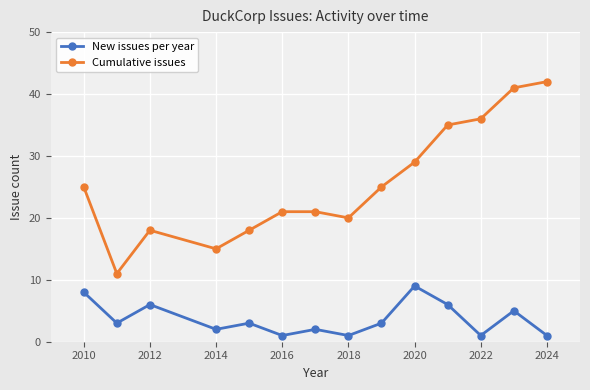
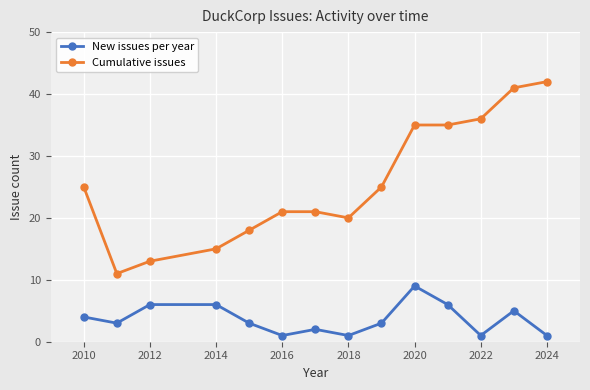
New issues per year, 2010: 8 -> 4
Cumulative issues, 2012: 18 -> 13
New issues per year, 2014: 2 -> 6
Cumulative issues, 2020: 29 -> 35
